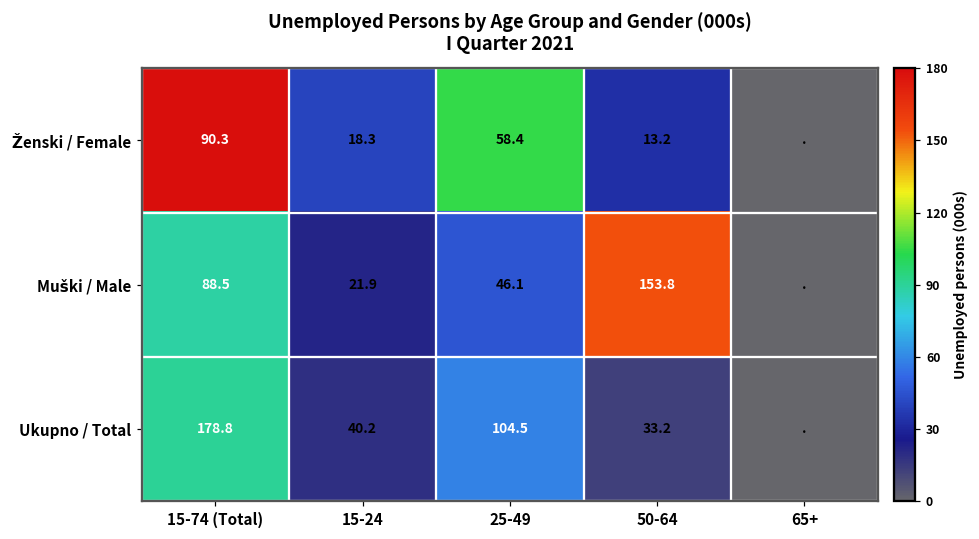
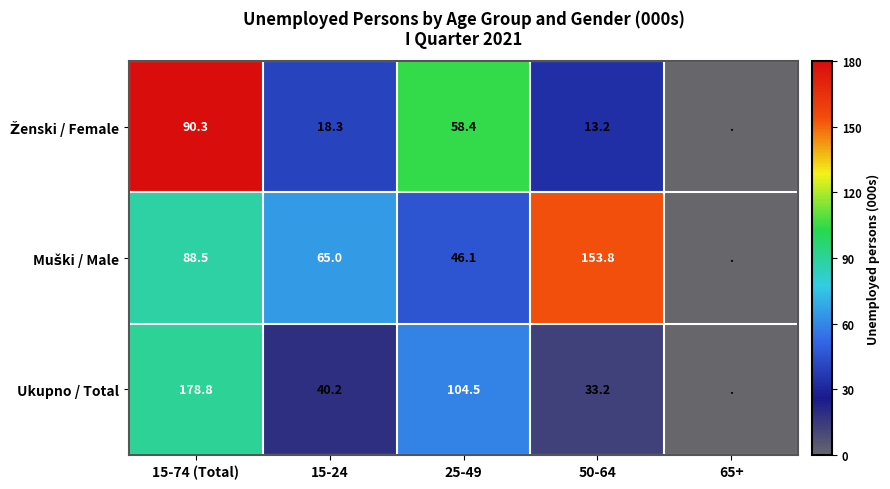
Muški / Male, 15-24: 21.9 -> 65.0
